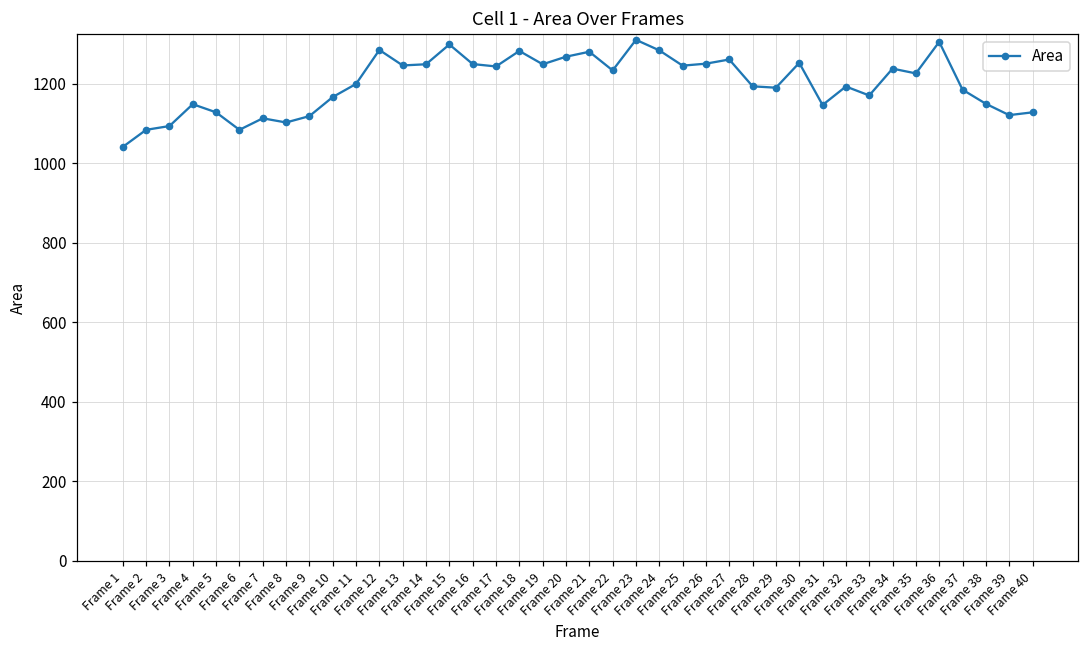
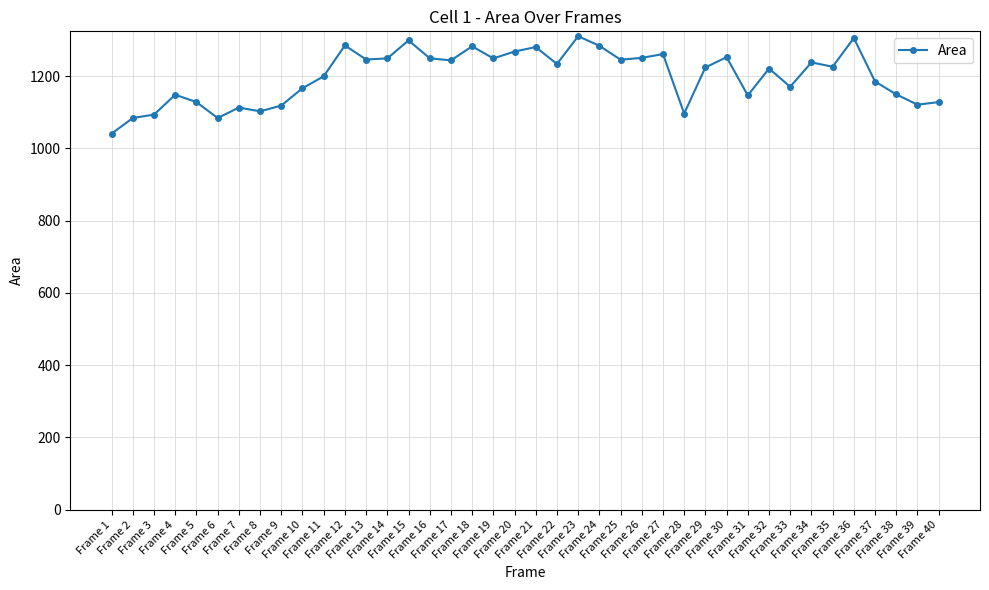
Frame 28: 1190 -> 1100
Frame 29: 1190 -> 1220
Frame 32: 1190 -> 1220
